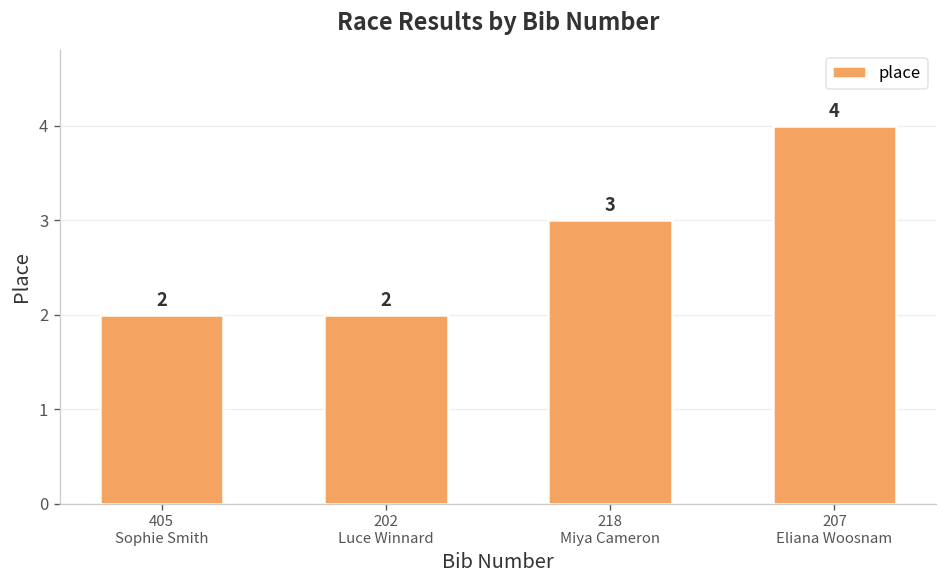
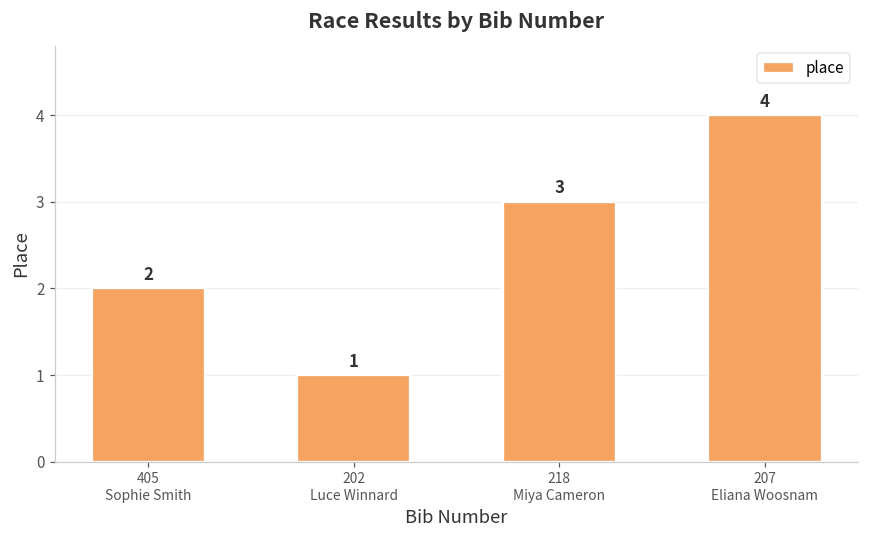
202 Luce Winnard: 2 -> 1
